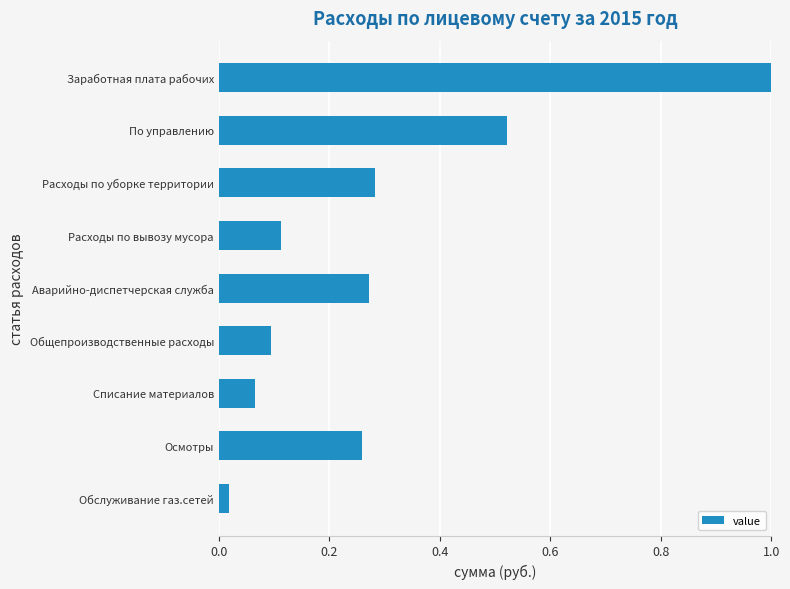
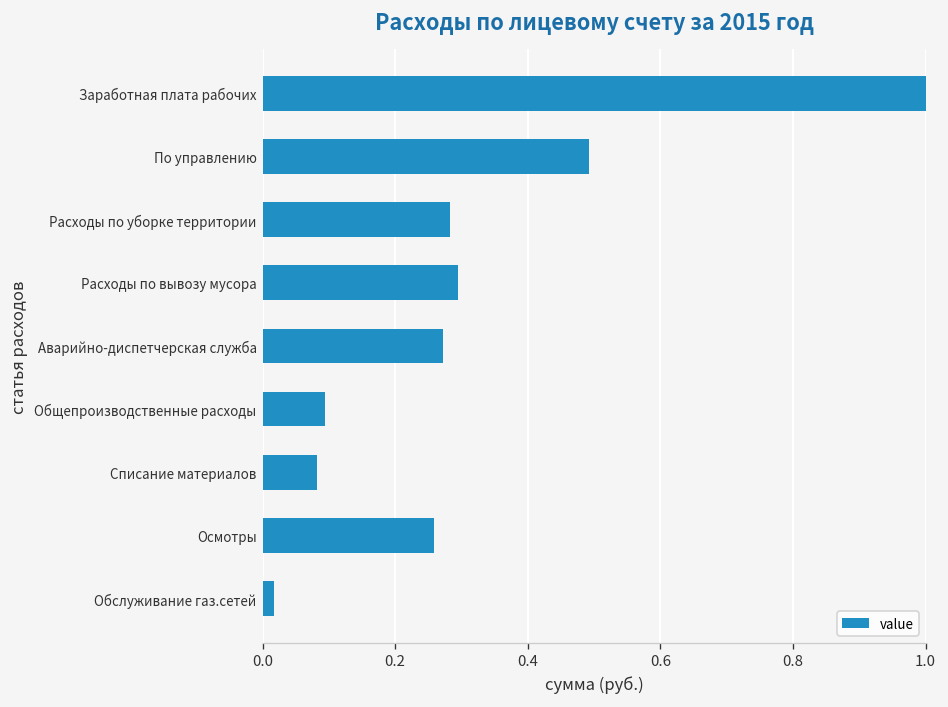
По управлению: 0.52 -> 0.49
Расходы по вывозу мусора: 0.11 -> 0.30
Списание материалов: 0.07 -> 0.08
